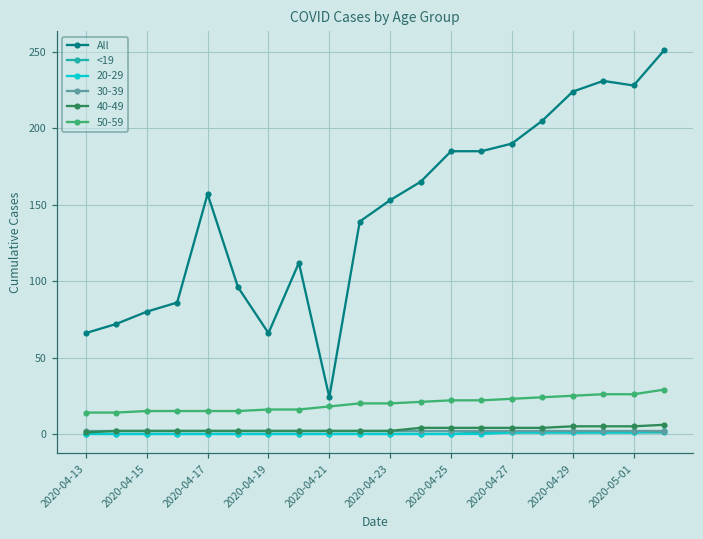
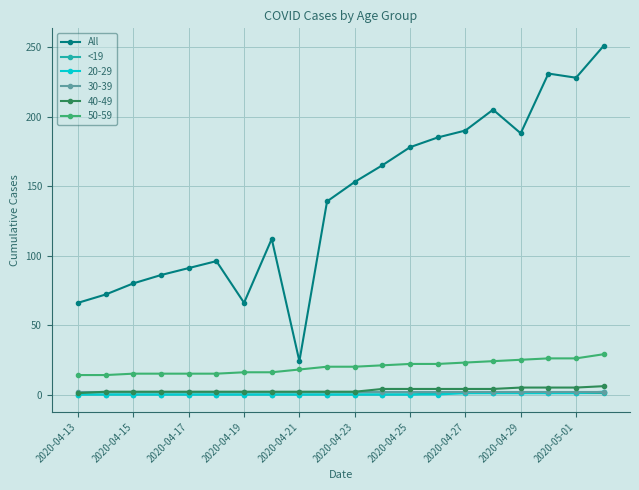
All, 2020-04-17: 157 -> 91
All, 2020-04-25: 185 -> 178
All, 2020-04-29: 224 -> 188
